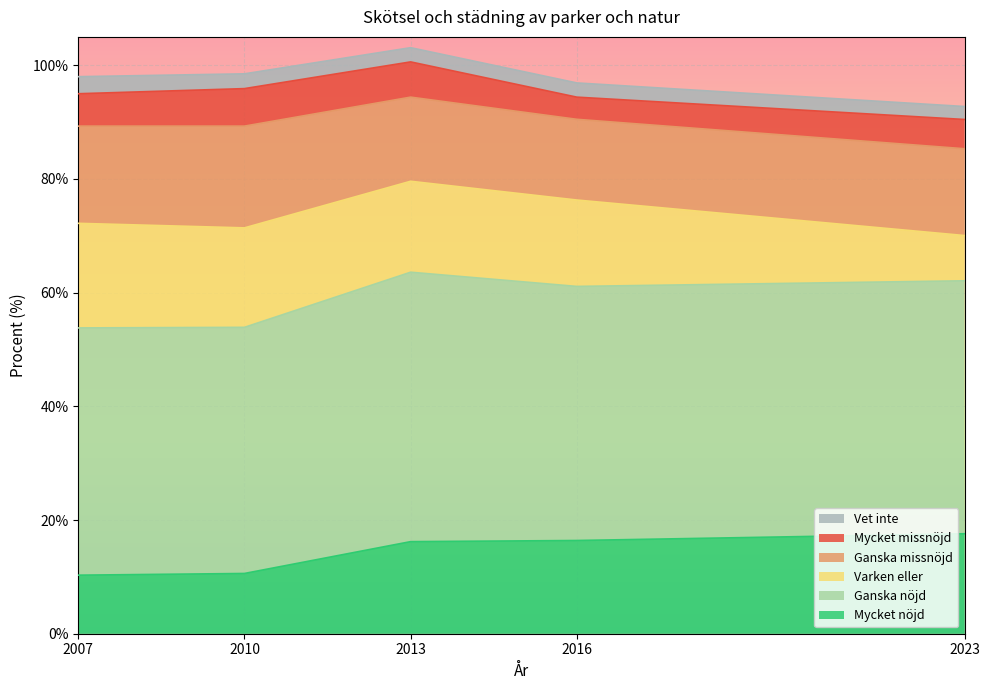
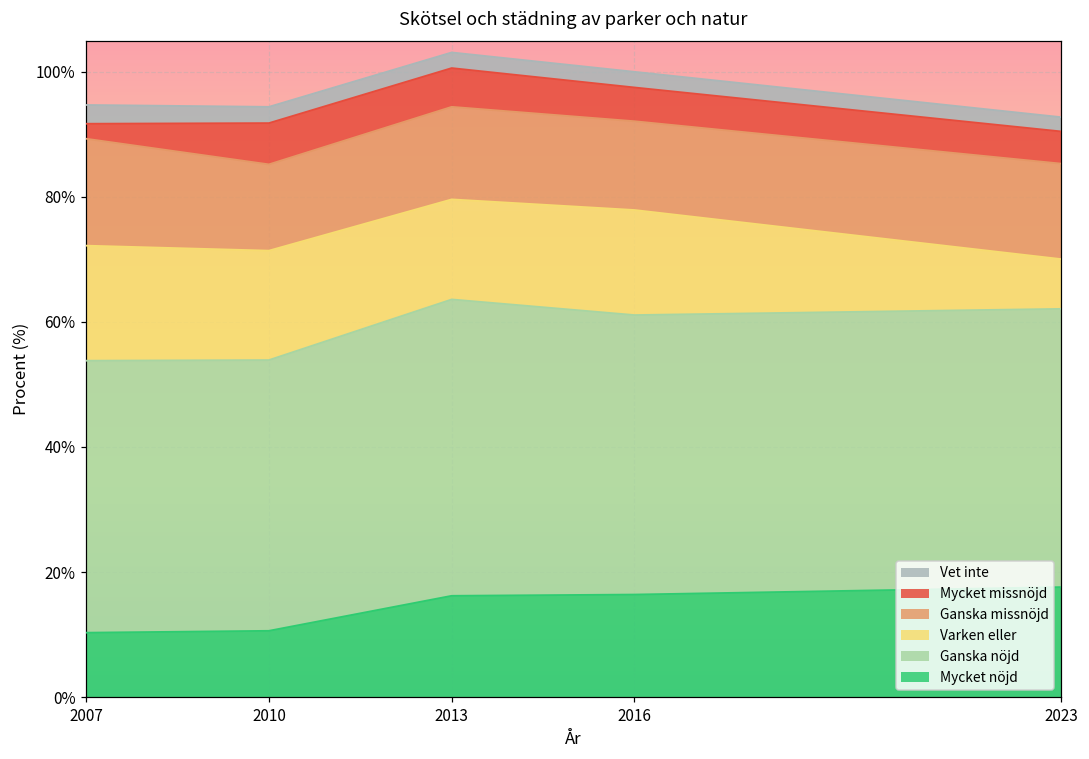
Mycket missnöjd, 2007: 6% -> 2%
Ganska missnöjd, 2010: 18% -> 14%
Varken eller, 2016: 15% -> 17%
Mycket missnöjd, 2016: 4% -> 5%
